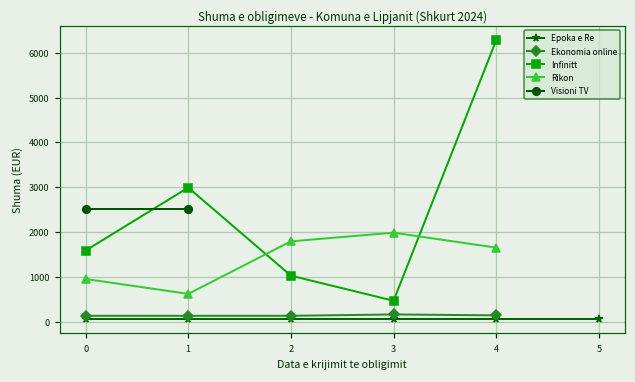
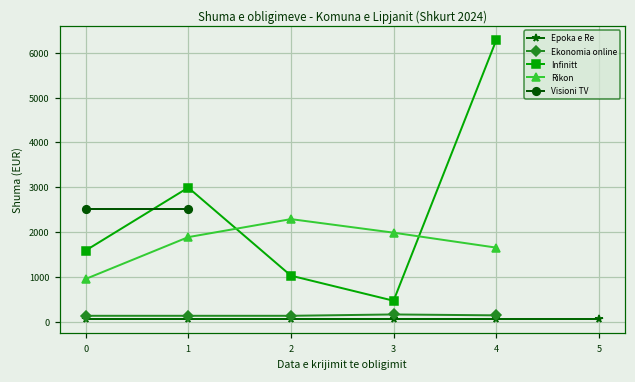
Rikon, 1: 600 -> 1900
Rikon, 2: 1800 -> 2300
